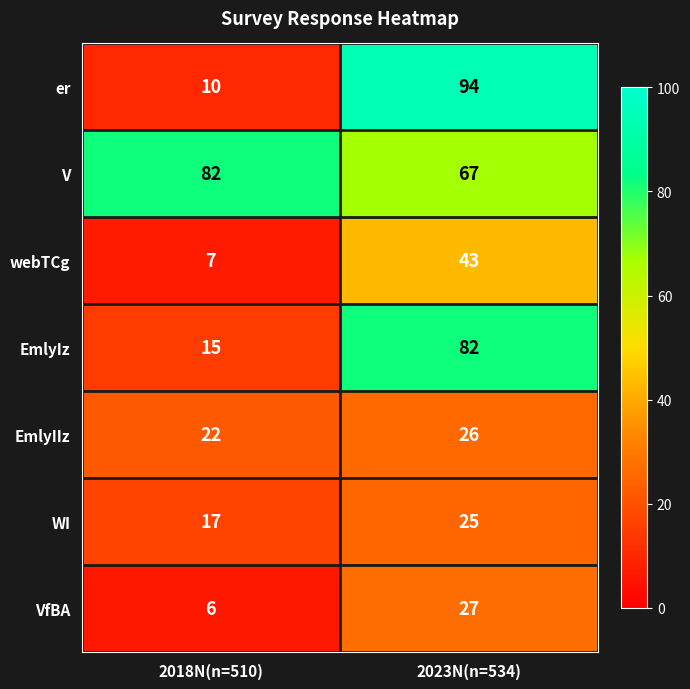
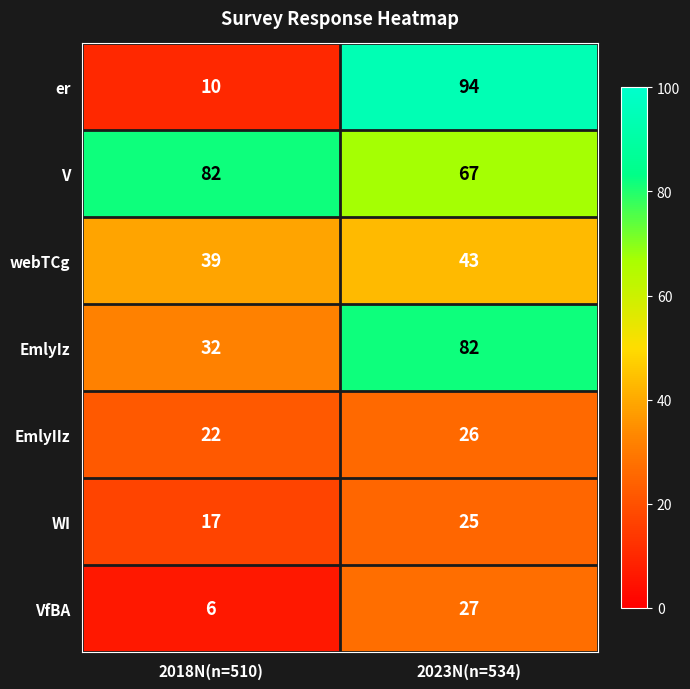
webTCg, 2018N(n=510): 7 -> 39
EmlyIz, 2018N(n=510): 15 -> 32
